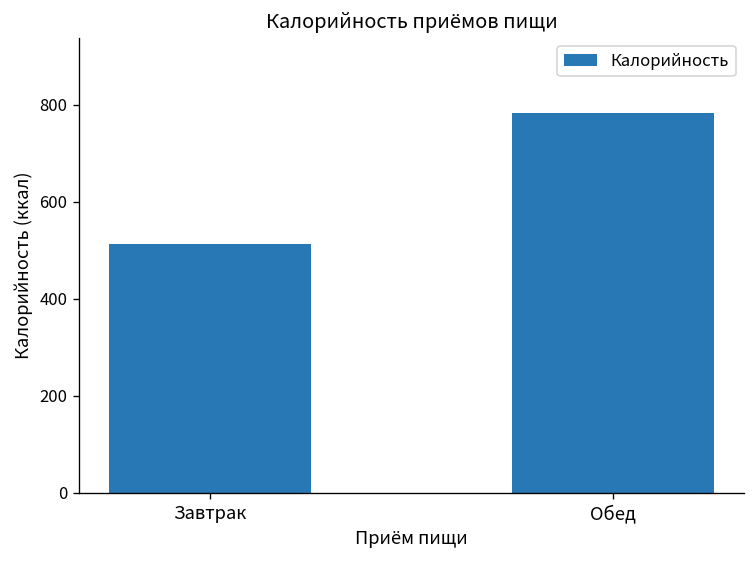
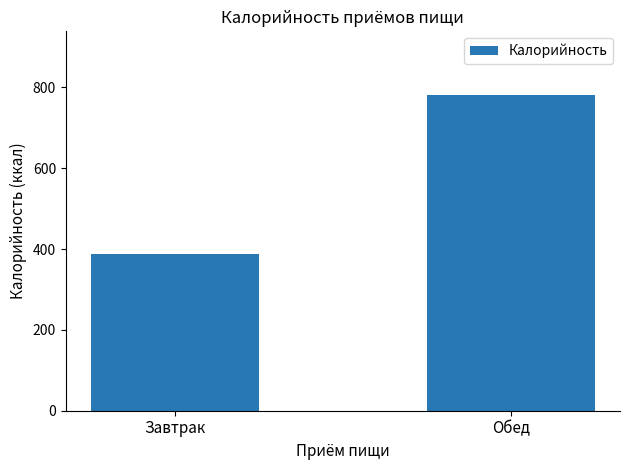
Завтрак: 510 -> 390
